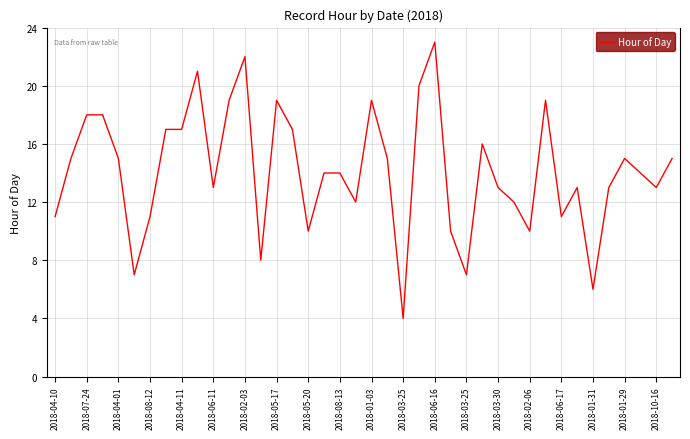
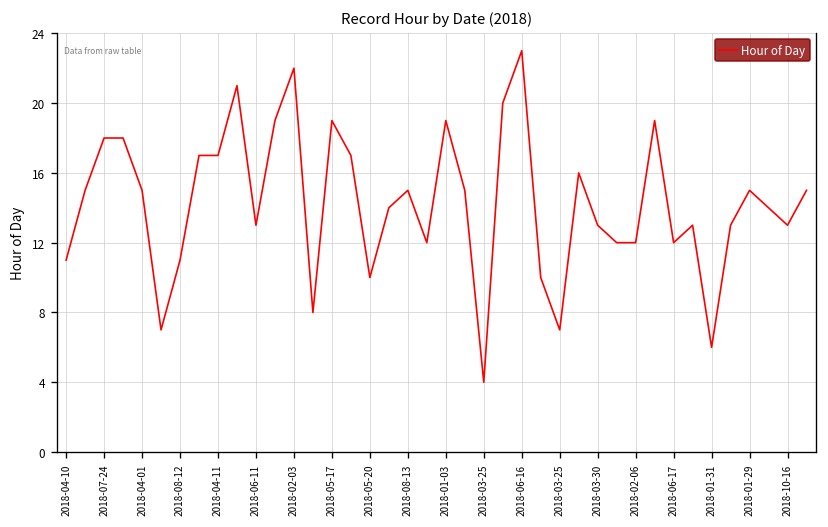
2018-08-13: 14 -> 15
2018-02-06: 10 -> 12
2018-06-17: 11 -> 12
